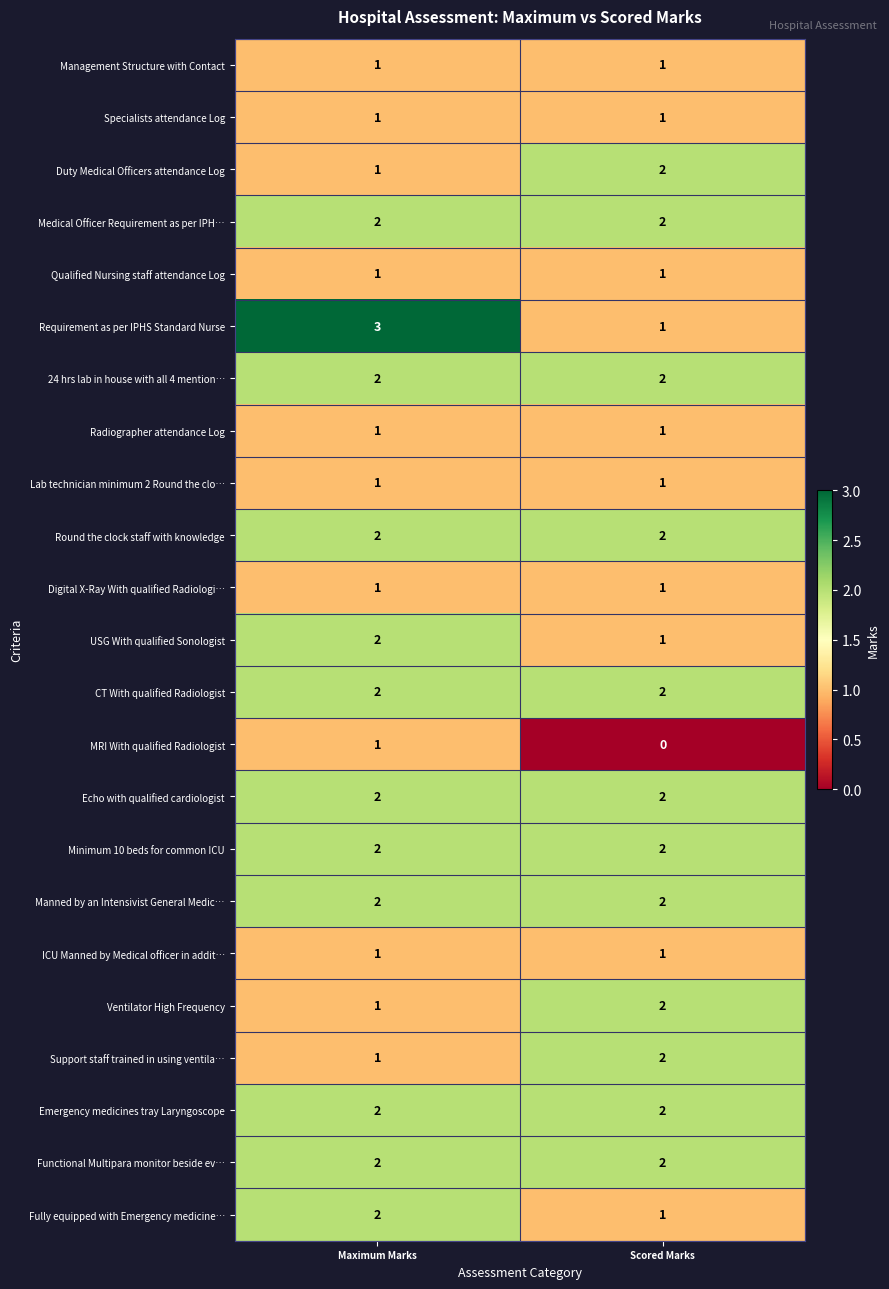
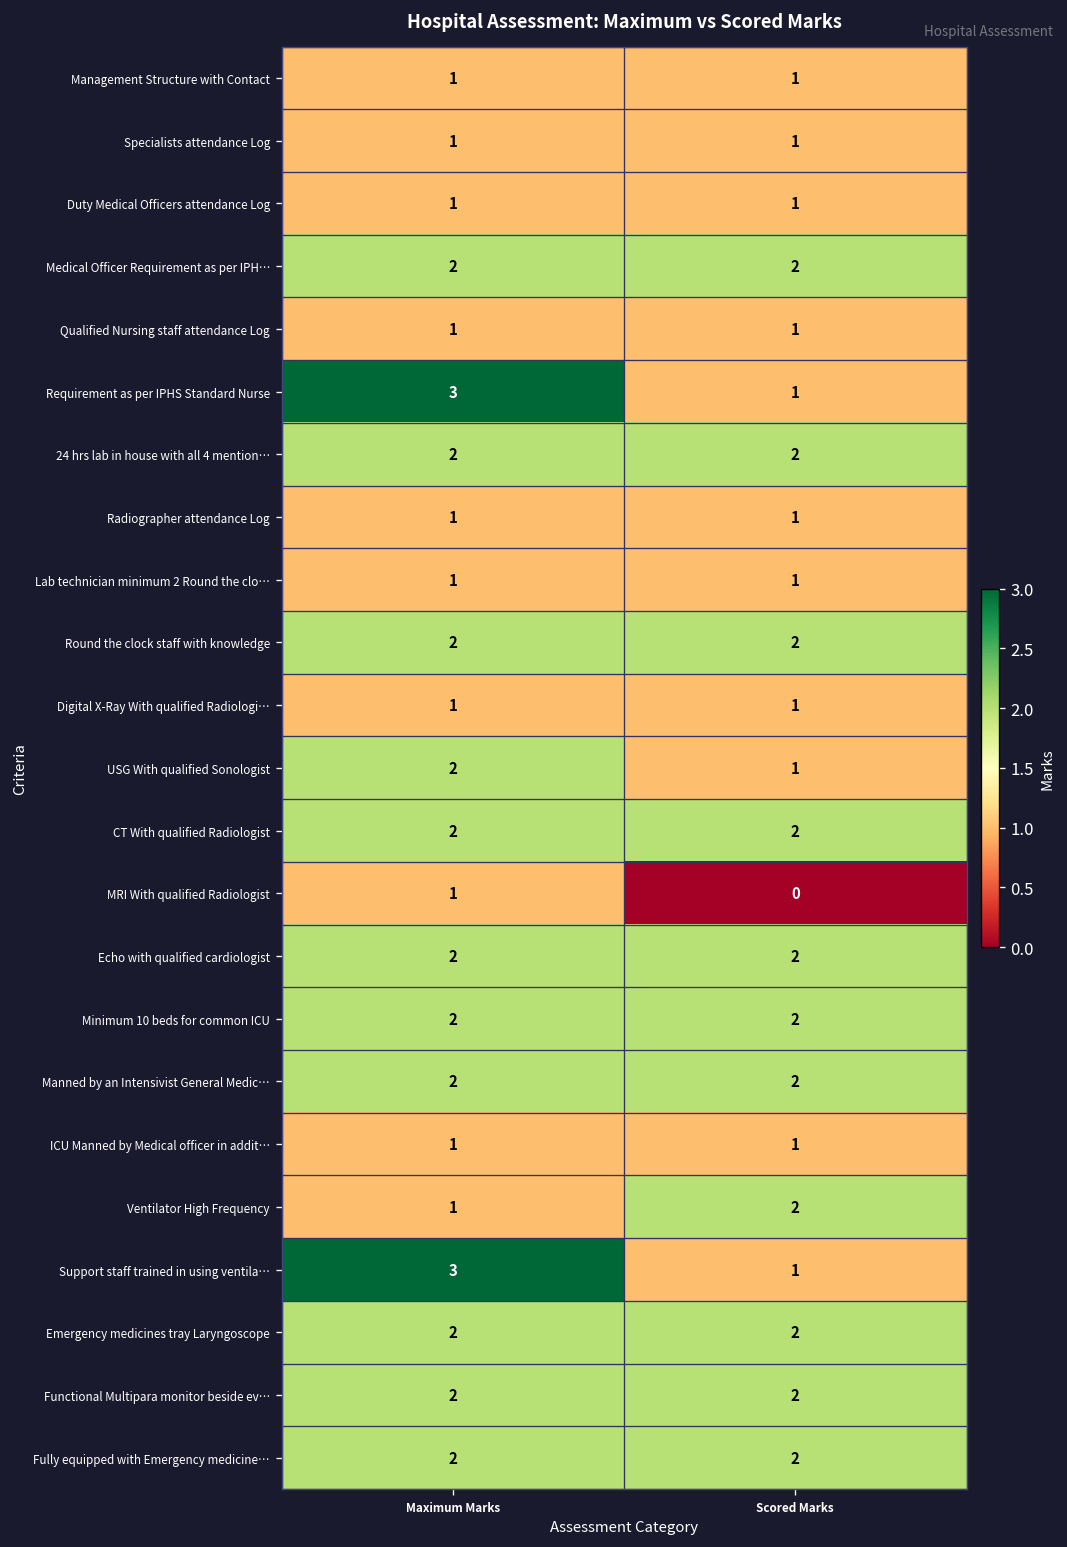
Duty Medical Officers attendance Log, Scored Marks: 2 -> 1
Support staff trained in using ventila…, Maximum Marks: 1 -> 3
Support staff trained in using ventila…, Scored Marks: 2 -> 1
Fully equipped with Emergency medicine…, Scored Marks: 1 -> 2
